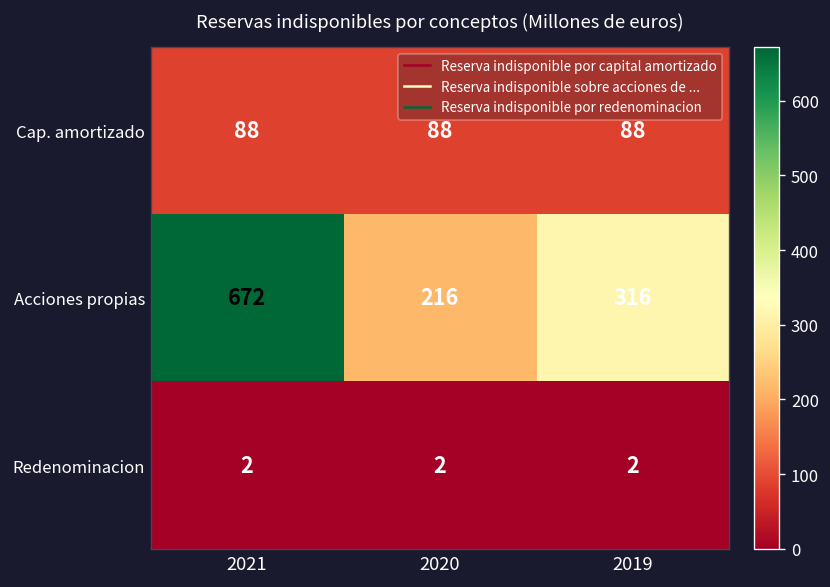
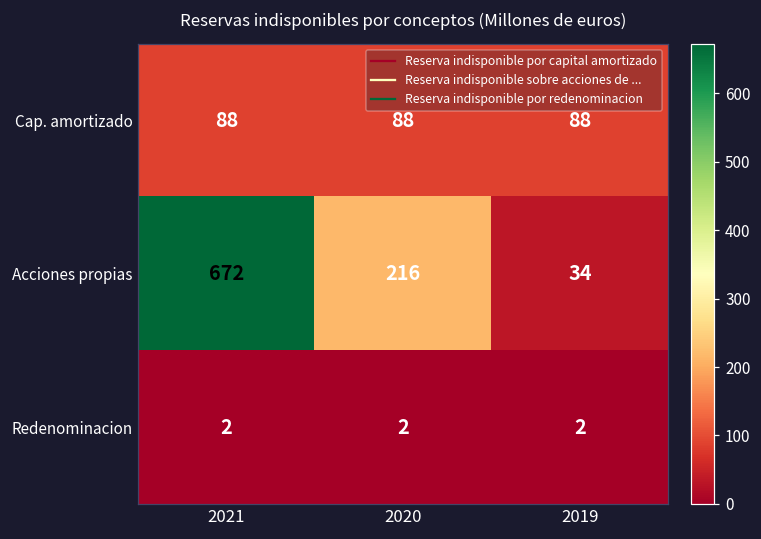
Acciones propias, 2019: 316 -> 34
